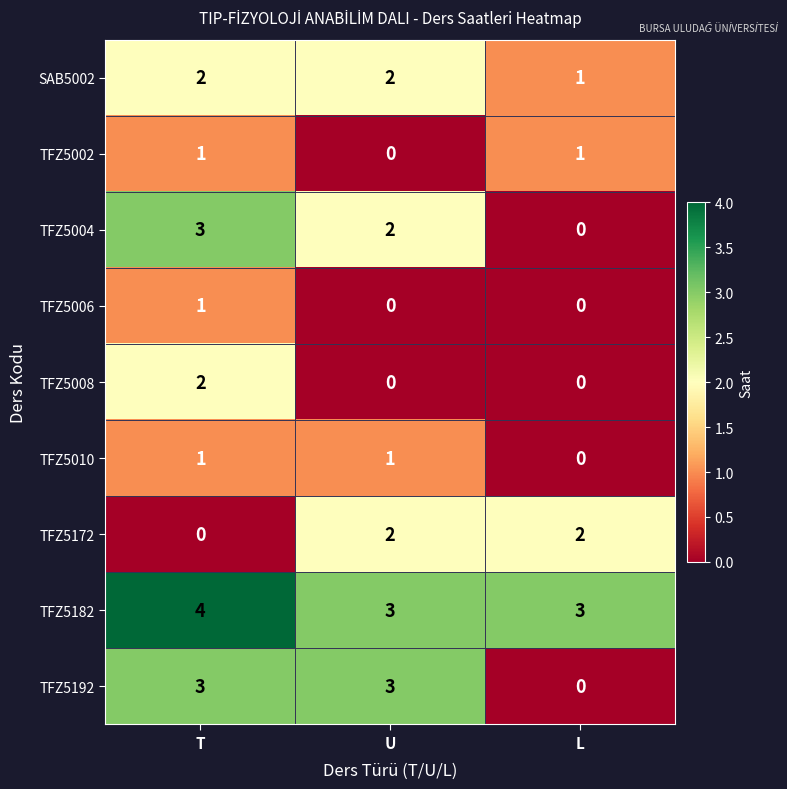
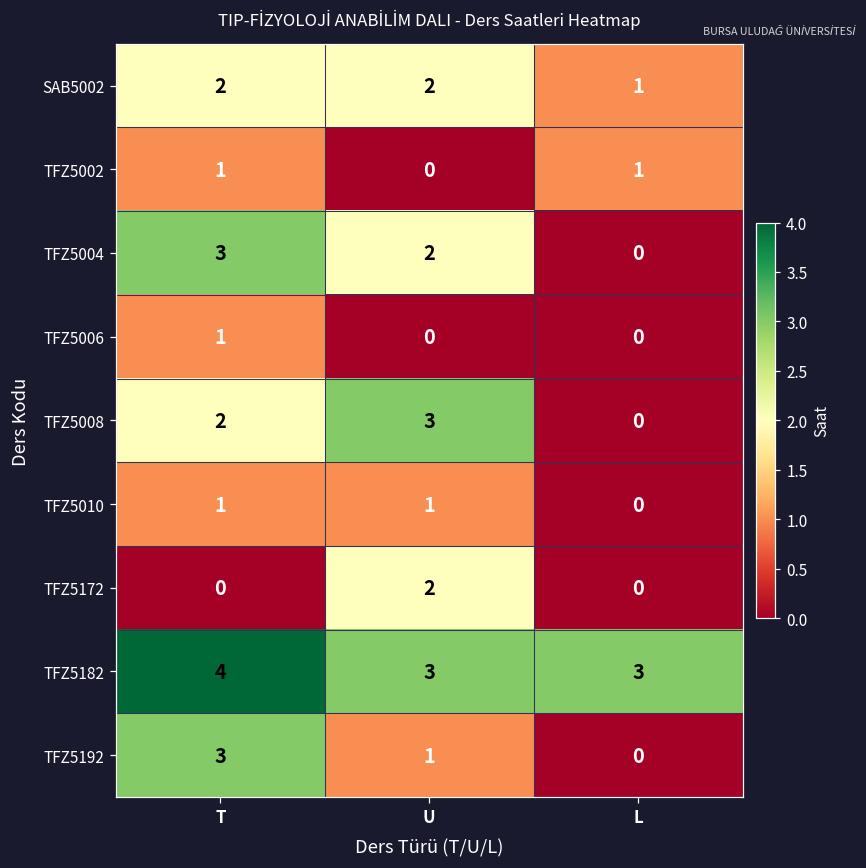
TFZ5008, U: 0 -> 3
TFZ5172, L: 2 -> 0
TFZ5192, U: 3 -> 1
